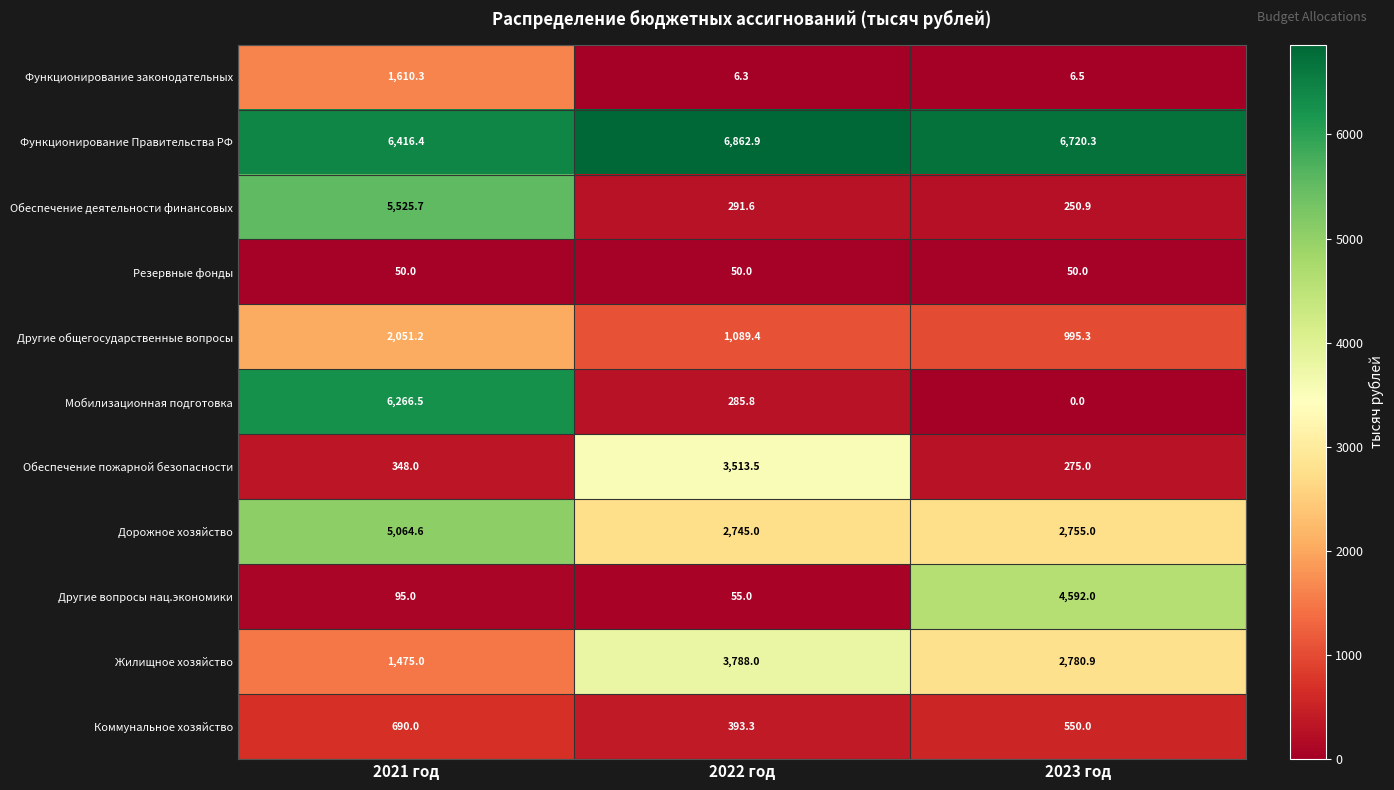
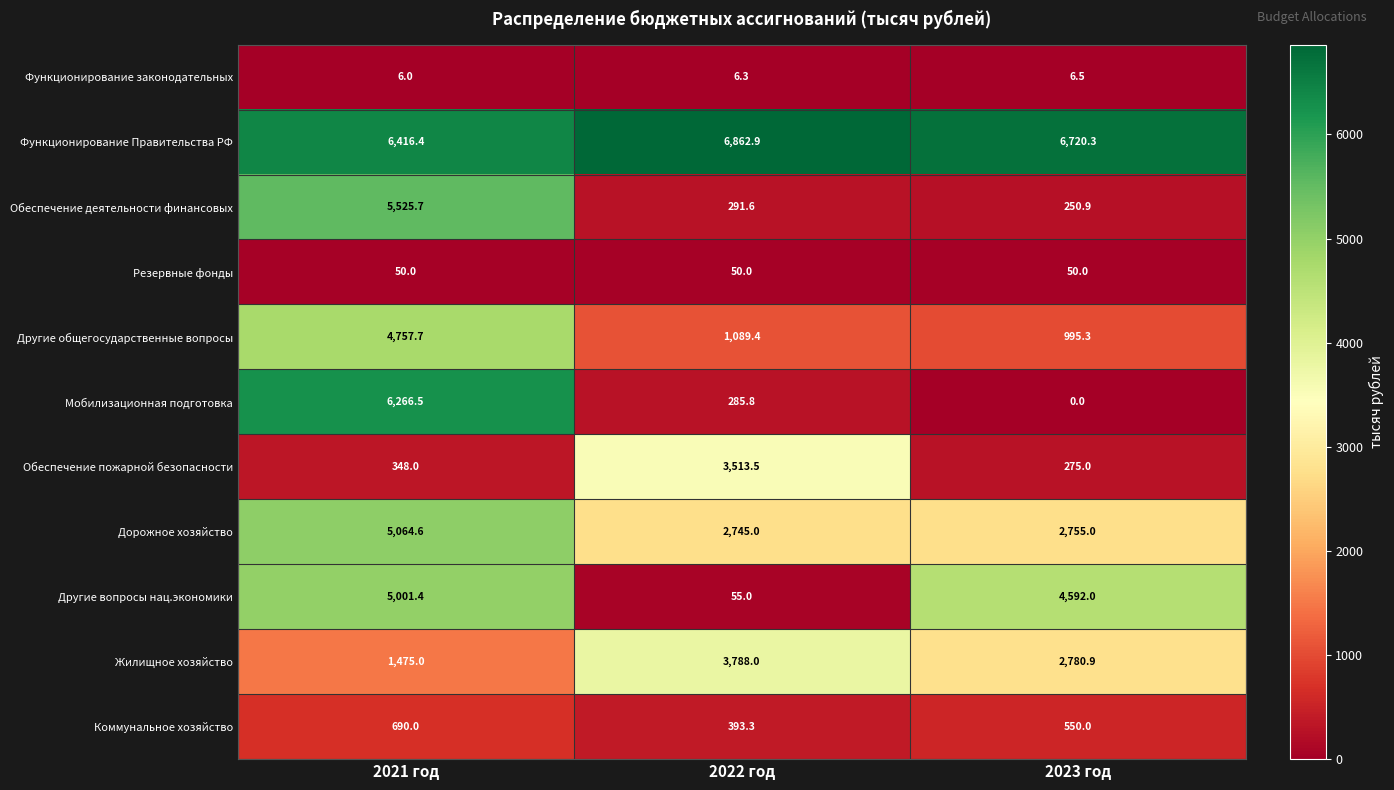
Функционирование законодательных, 2021 год: 1,610.3 -> 6.0
Другие общегосударственные вопросы, 2021 год: 2,051.2 -> 4,757.7
Другие вопросы нац.экономики, 2021 год: 95.0 -> 5,001.4
